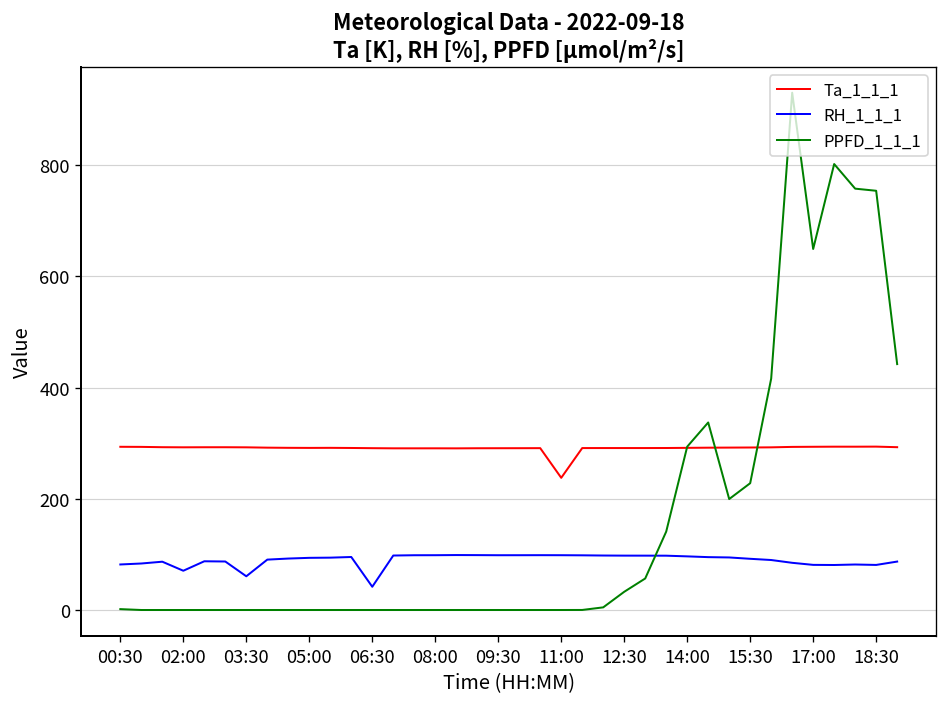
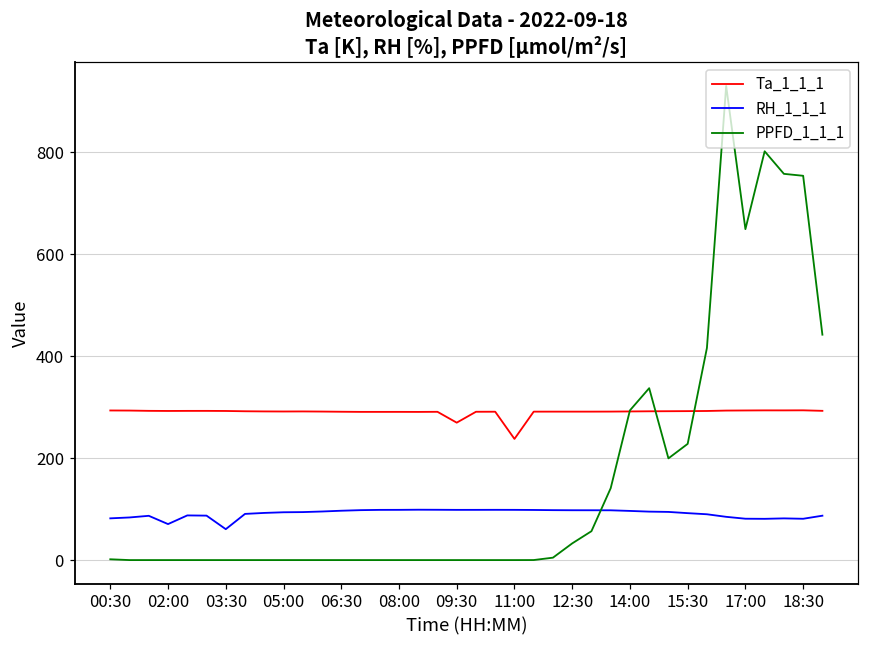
RH_1_1_1, 06:30: 40 -> 100
Ta_1_1_1, 09:30: 290 -> 270
